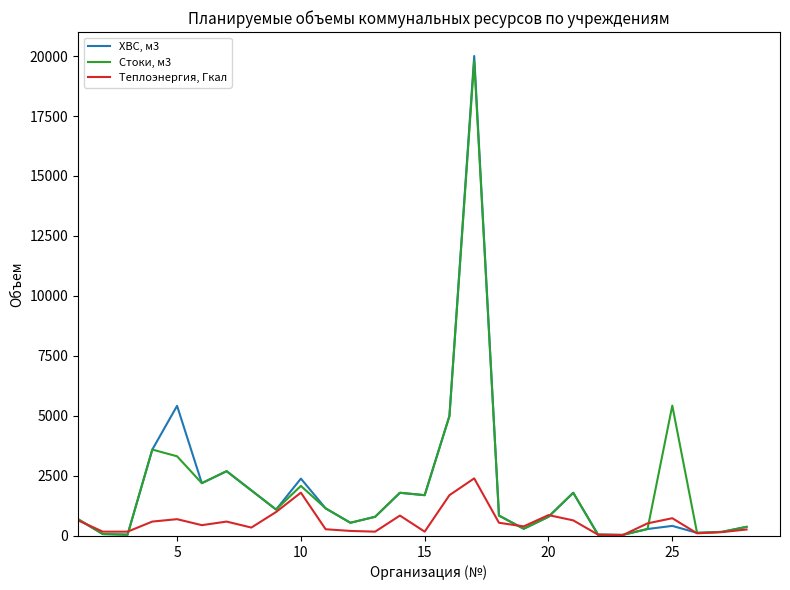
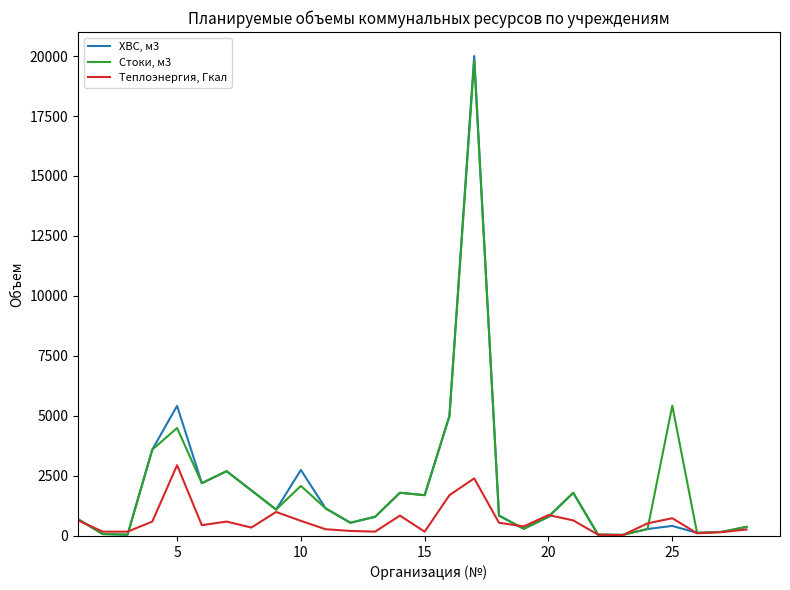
Стоки, м3, 5: 3300 -> 4500
Теплоэнергия, Гкал, 5: 700 -> 3000
ХВС, м3, 10: 2400 -> 2800
Теплоэнергия, Гкал, 10: 1800 -> 600
